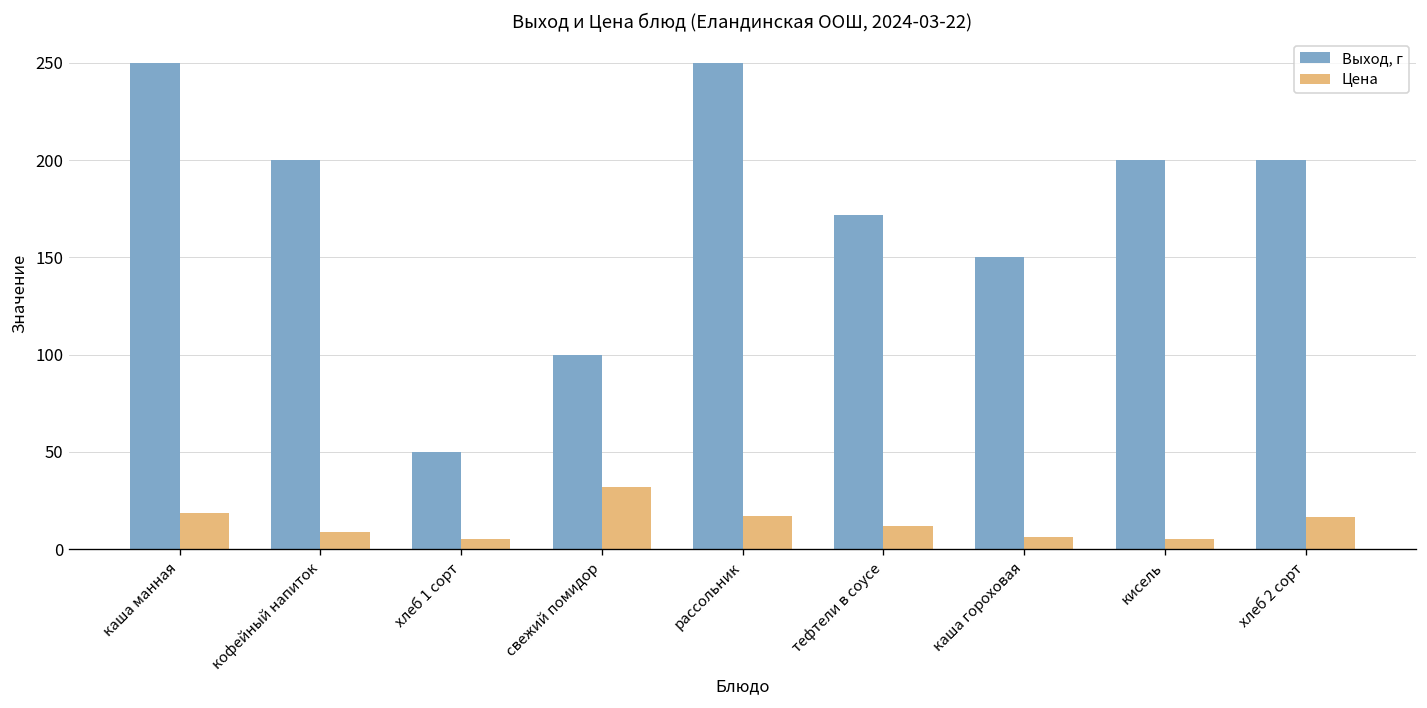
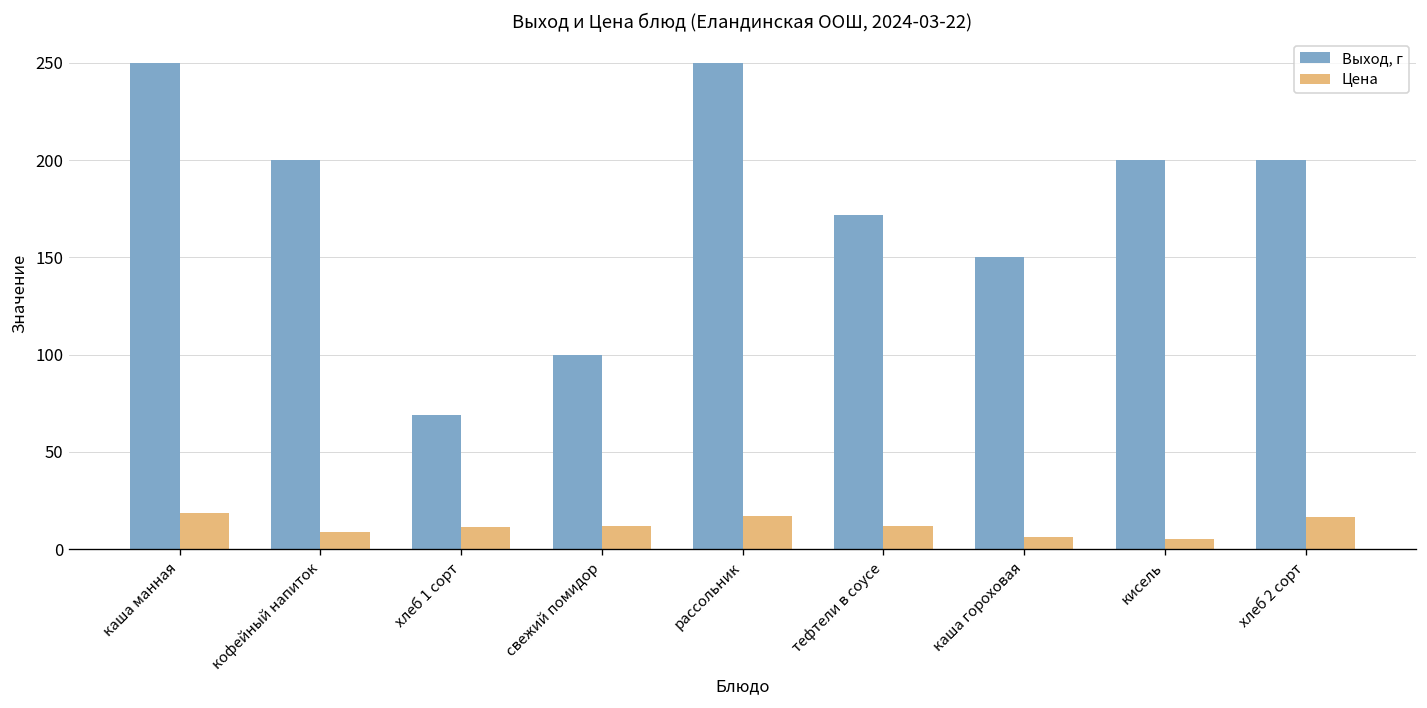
Выход, г, хлеб 1 сорт: 50 -> 69
Цена, хлеб 1 сорт: 5 -> 11
Цена, свежий помидор: 32 -> 12
